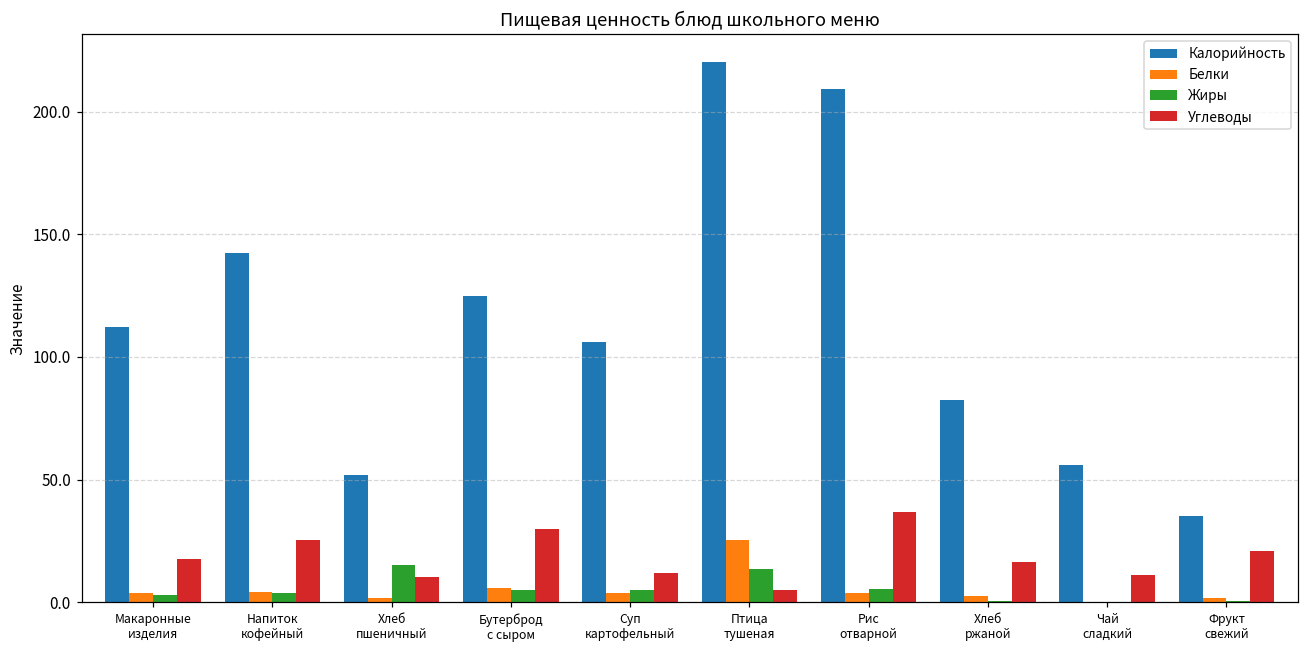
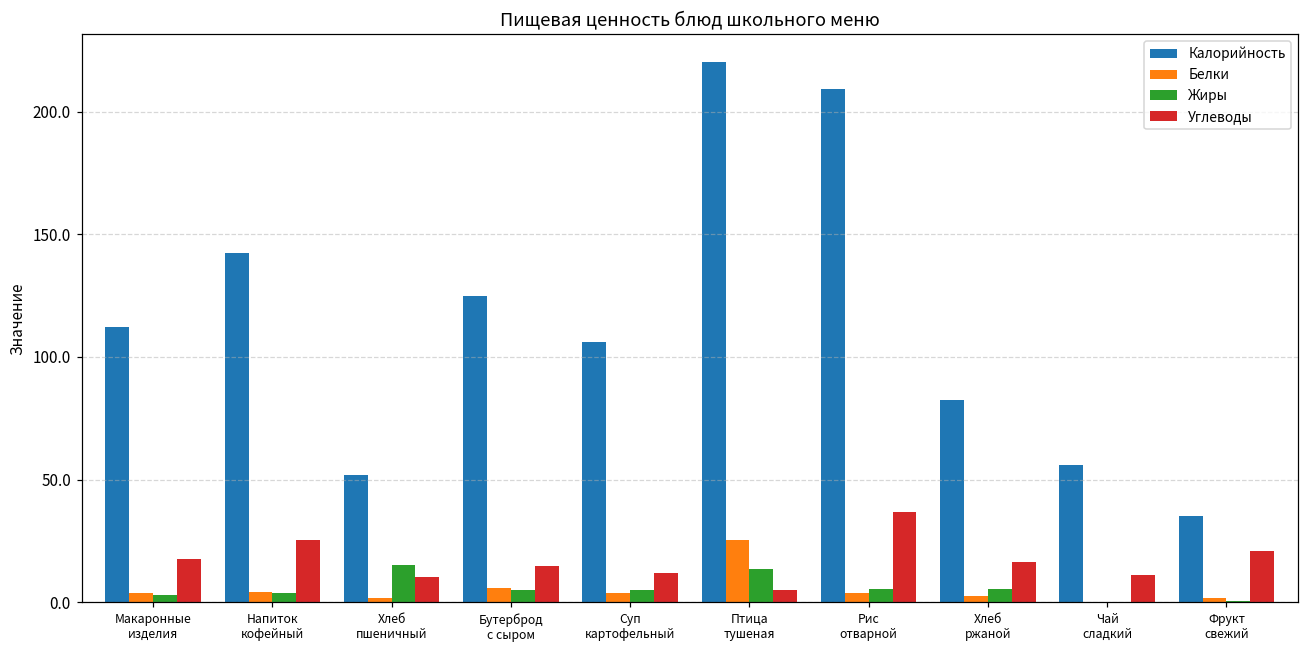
Углеводы, Бутерброд с сыром: 30 -> 15
Жиры, Хлеб ржаной: 0 -> 5
